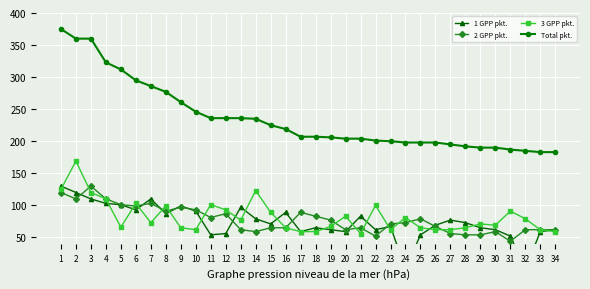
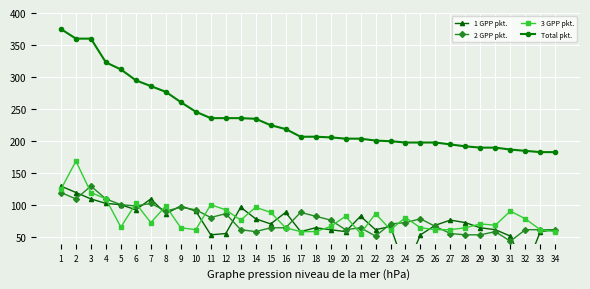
3 GPP pkt., 14: 120 -> 100
3 GPP pkt., 22: 100 -> 90
